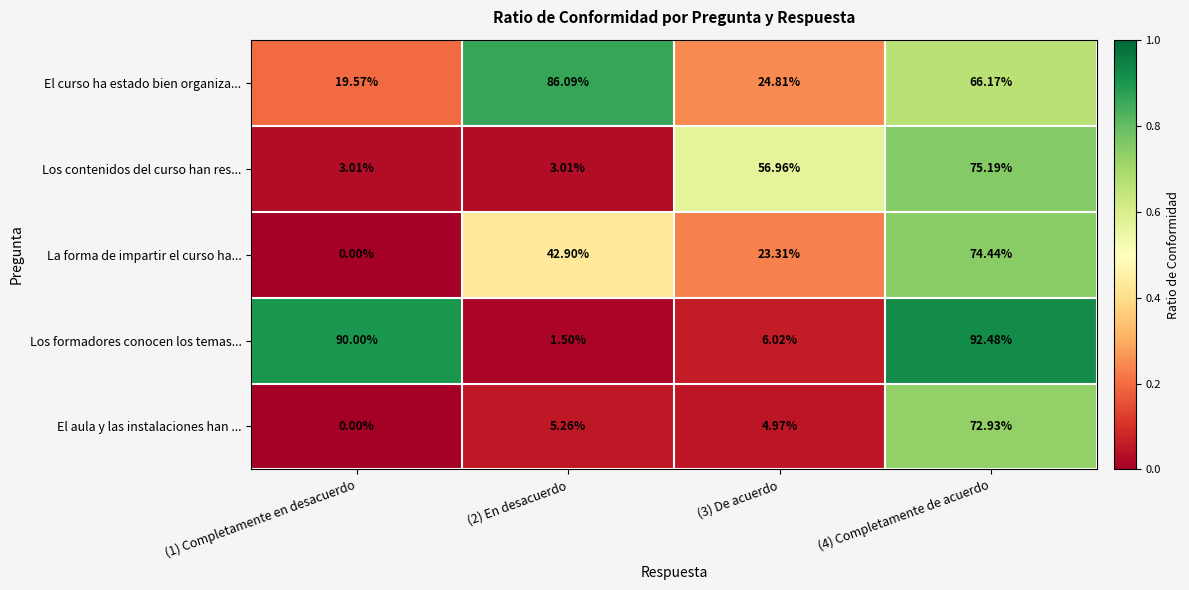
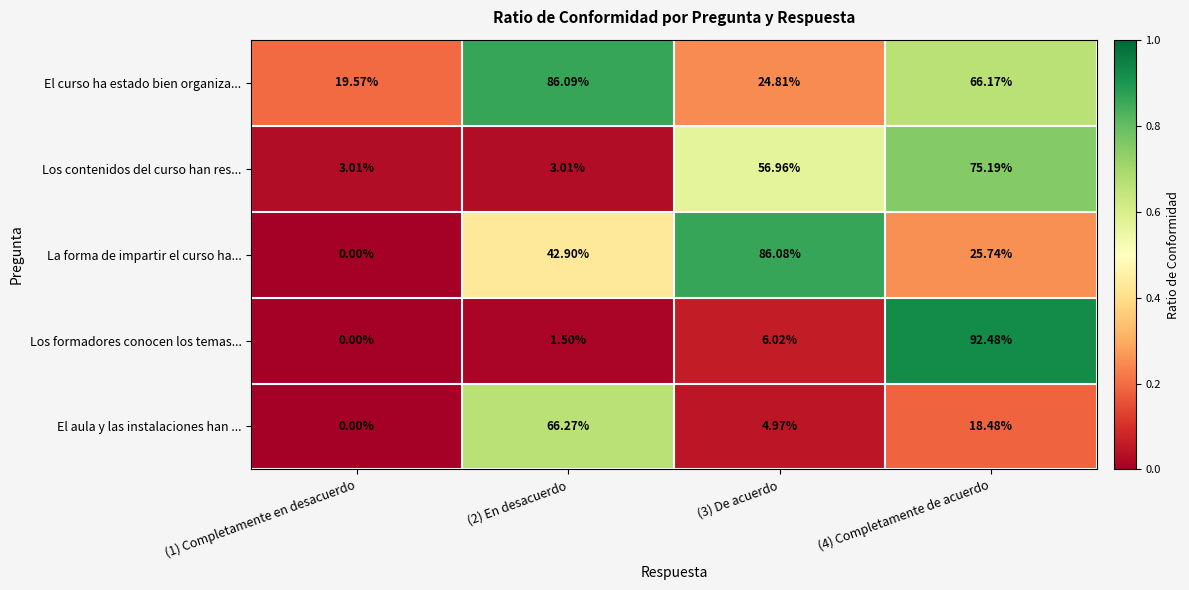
La forma de impartir el curso ha..., (3) De acuerdo: 23.31% -> 86.08%
La forma de impartir el curso ha..., (4) Completamente de acuerdo: 74.44% -> 25.74%
Los formadores conocen los temas..., (1) Completamente en desacuerdo: 90.00% -> 0.00%
El aula y las instalaciones han ..., (2) En desacuerdo: 5.26% -> 66.27%
El aula y las instalaciones han ..., (4) Completamente de acuerdo: 72.93% -> 18.48%
